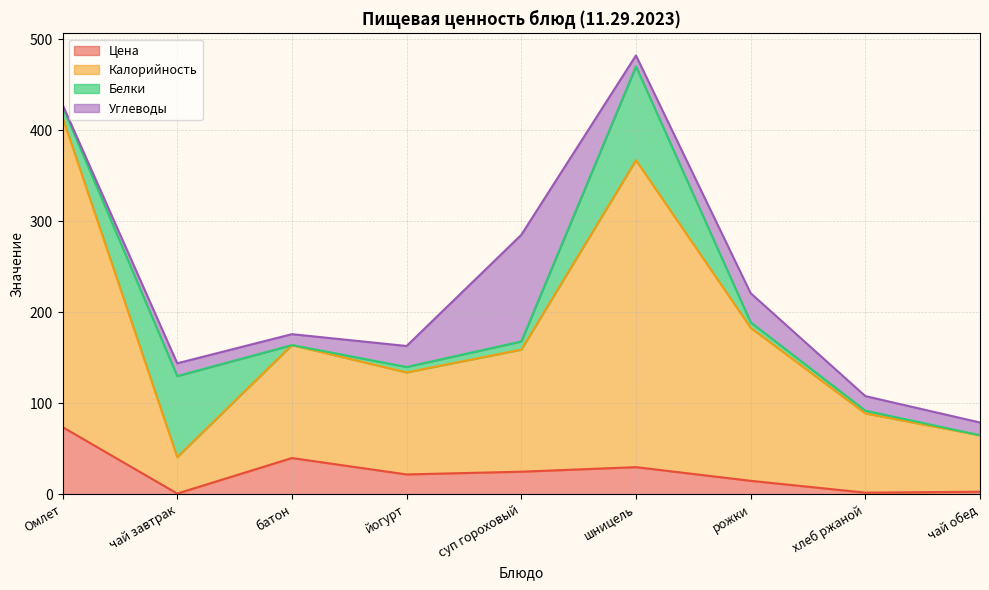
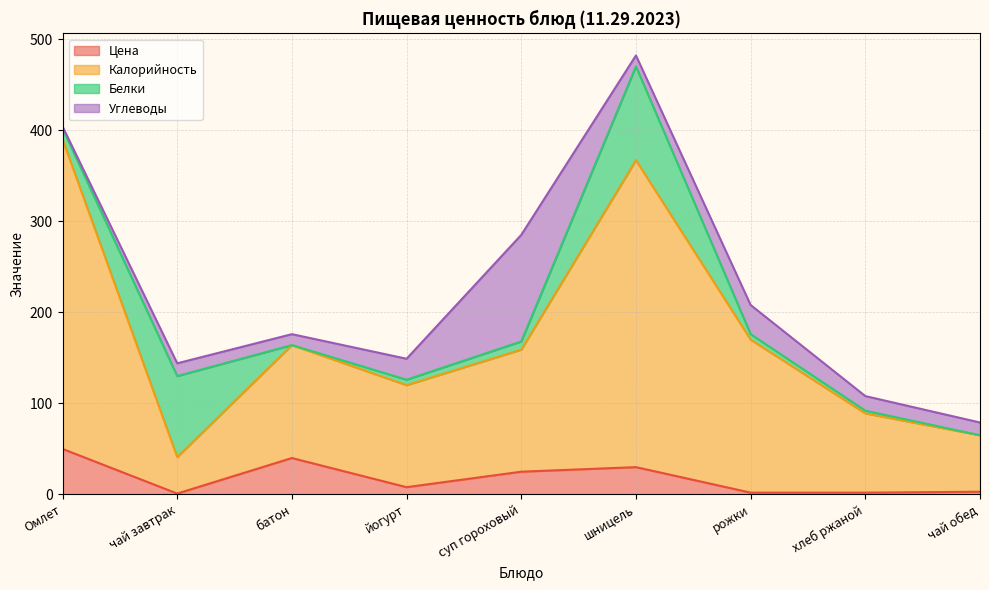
Цена, Омлет: 70 -> 50
Цена, йогурт: 20 -> 10
Цена, рожки: 20 -> 0
